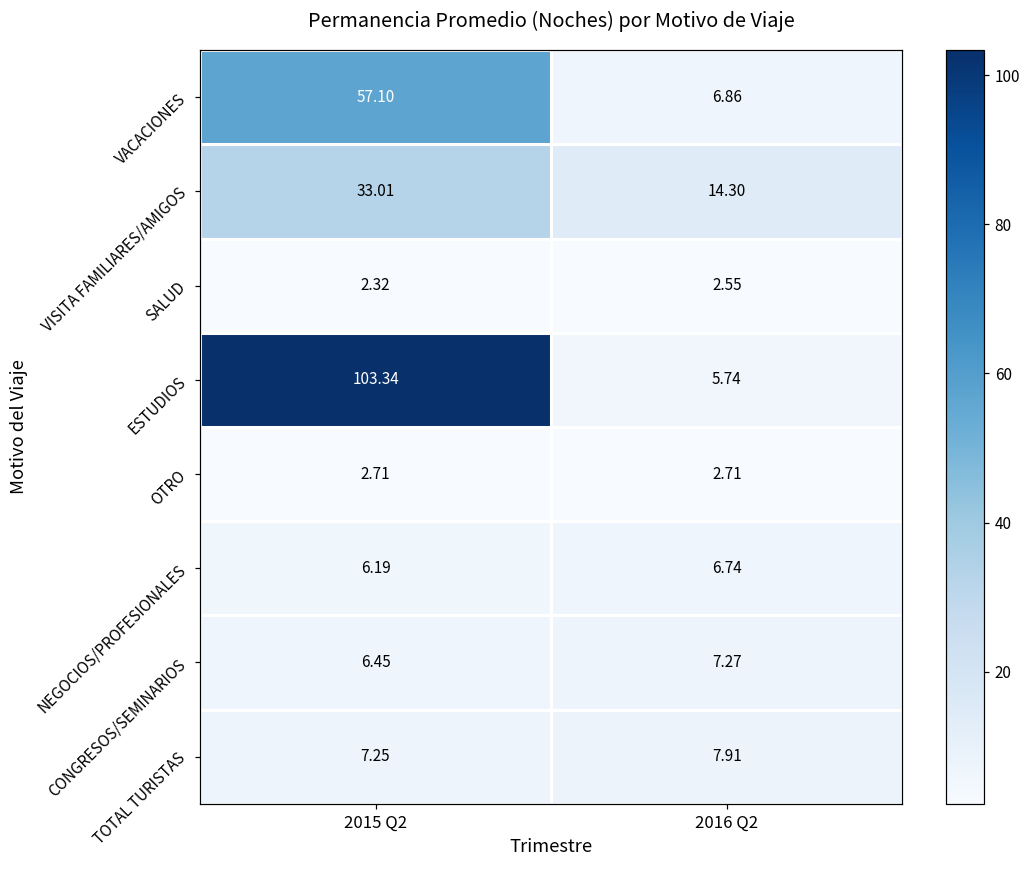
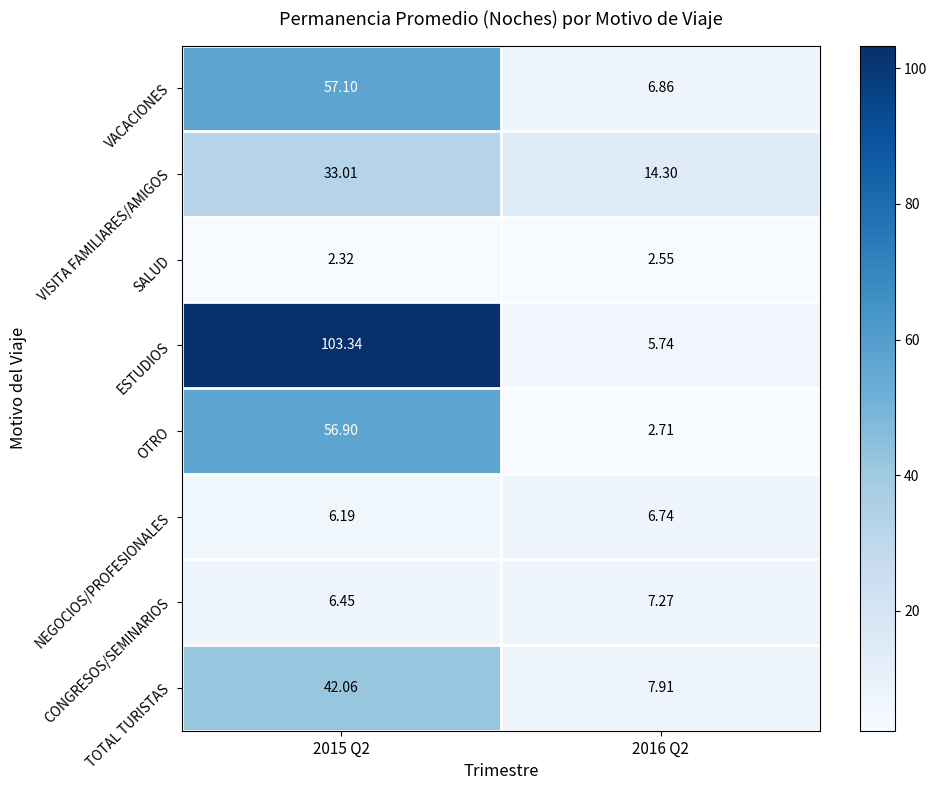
OTRO, 2015 Q2: 2.71 -> 56.90
TOTAL TURISTAS, 2015 Q2: 7.25 -> 42.06
